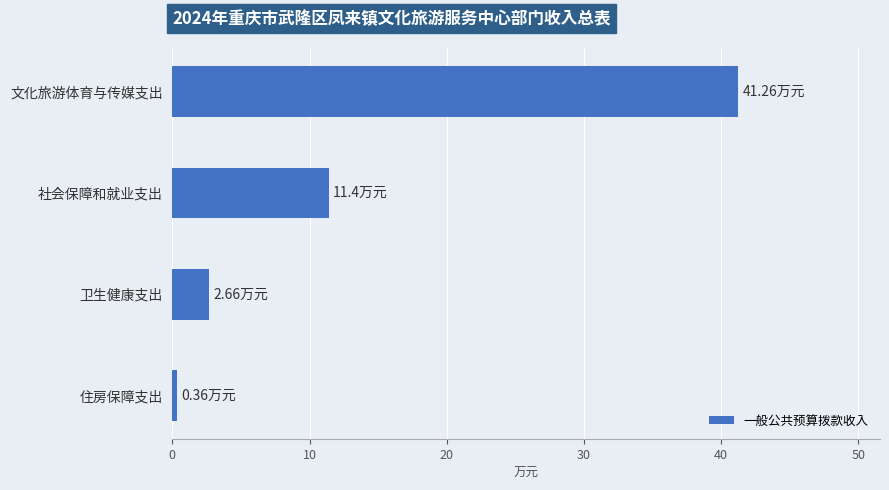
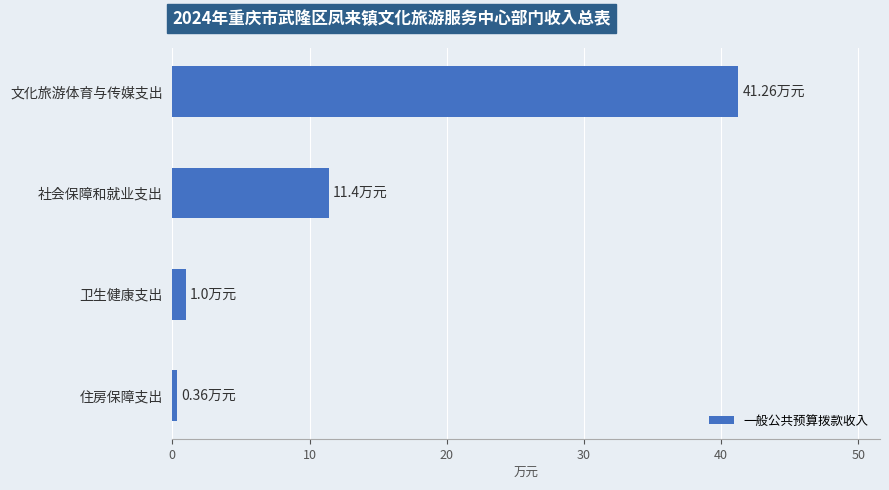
卫生健康支出: 2.66 -> 1.0
